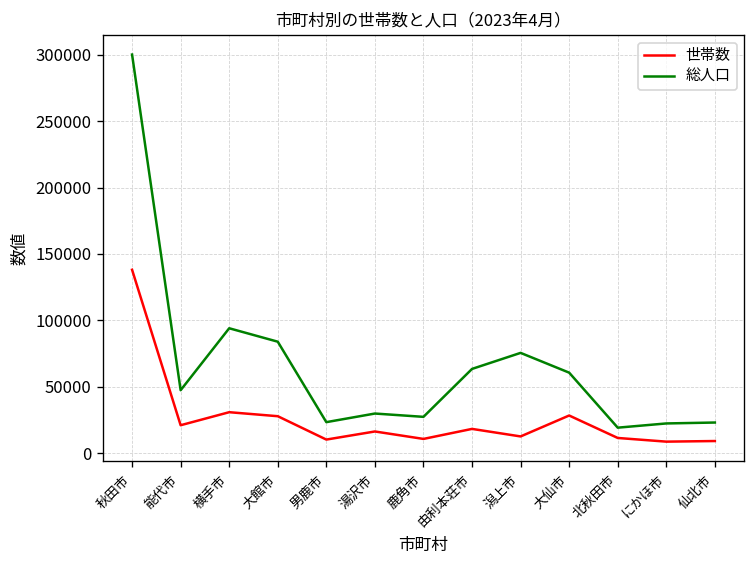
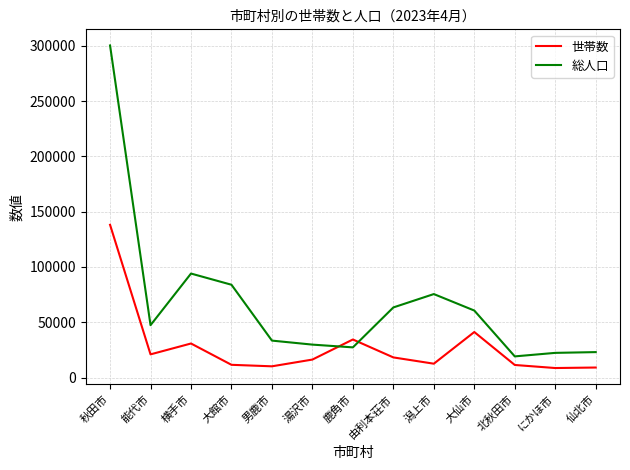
世帯数, 大館市: 28000 -> 12000
総人口, 男鹿市: 23000 -> 33000
世帯数, 鹿角市: 11000 -> 34000
世帯数, 大仙市: 28000 -> 41000
